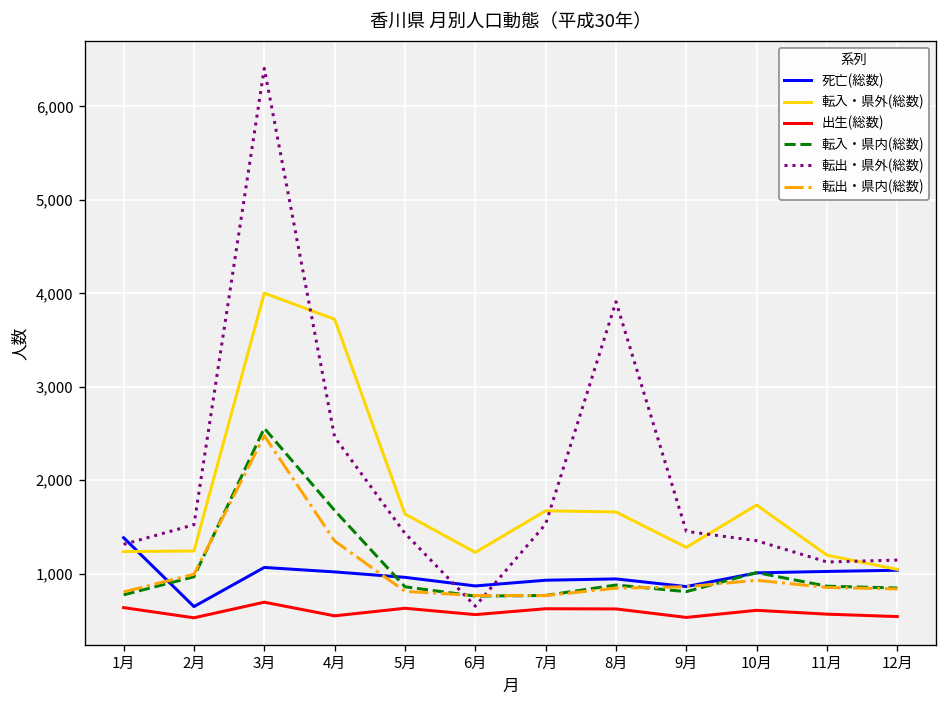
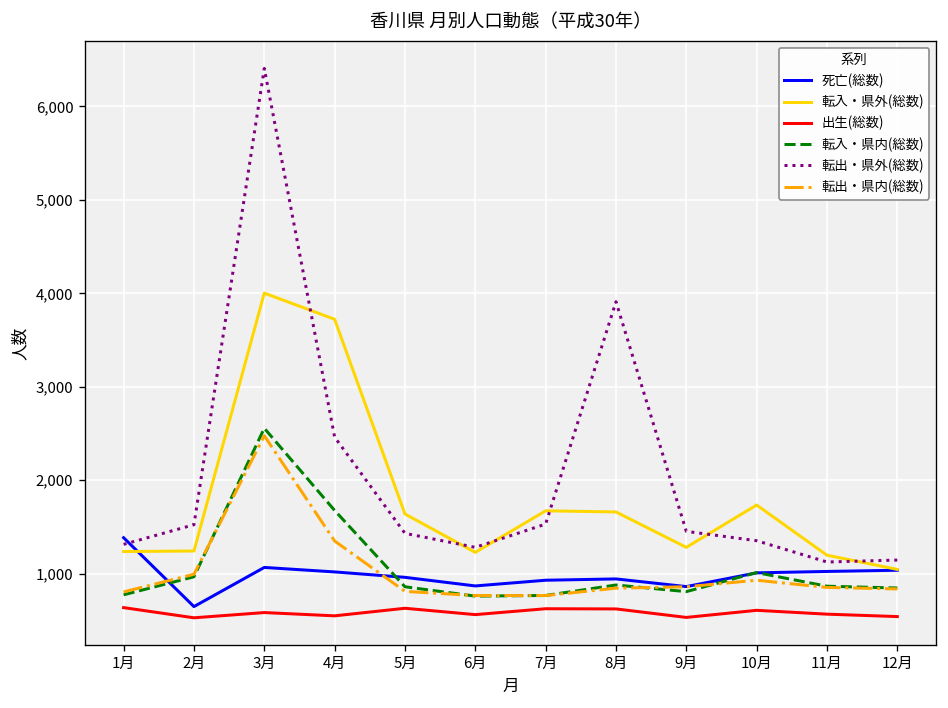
出生(総数), 3月: 700 -> 600
転出・県外(総数), 6月: 700 -> 1,300
